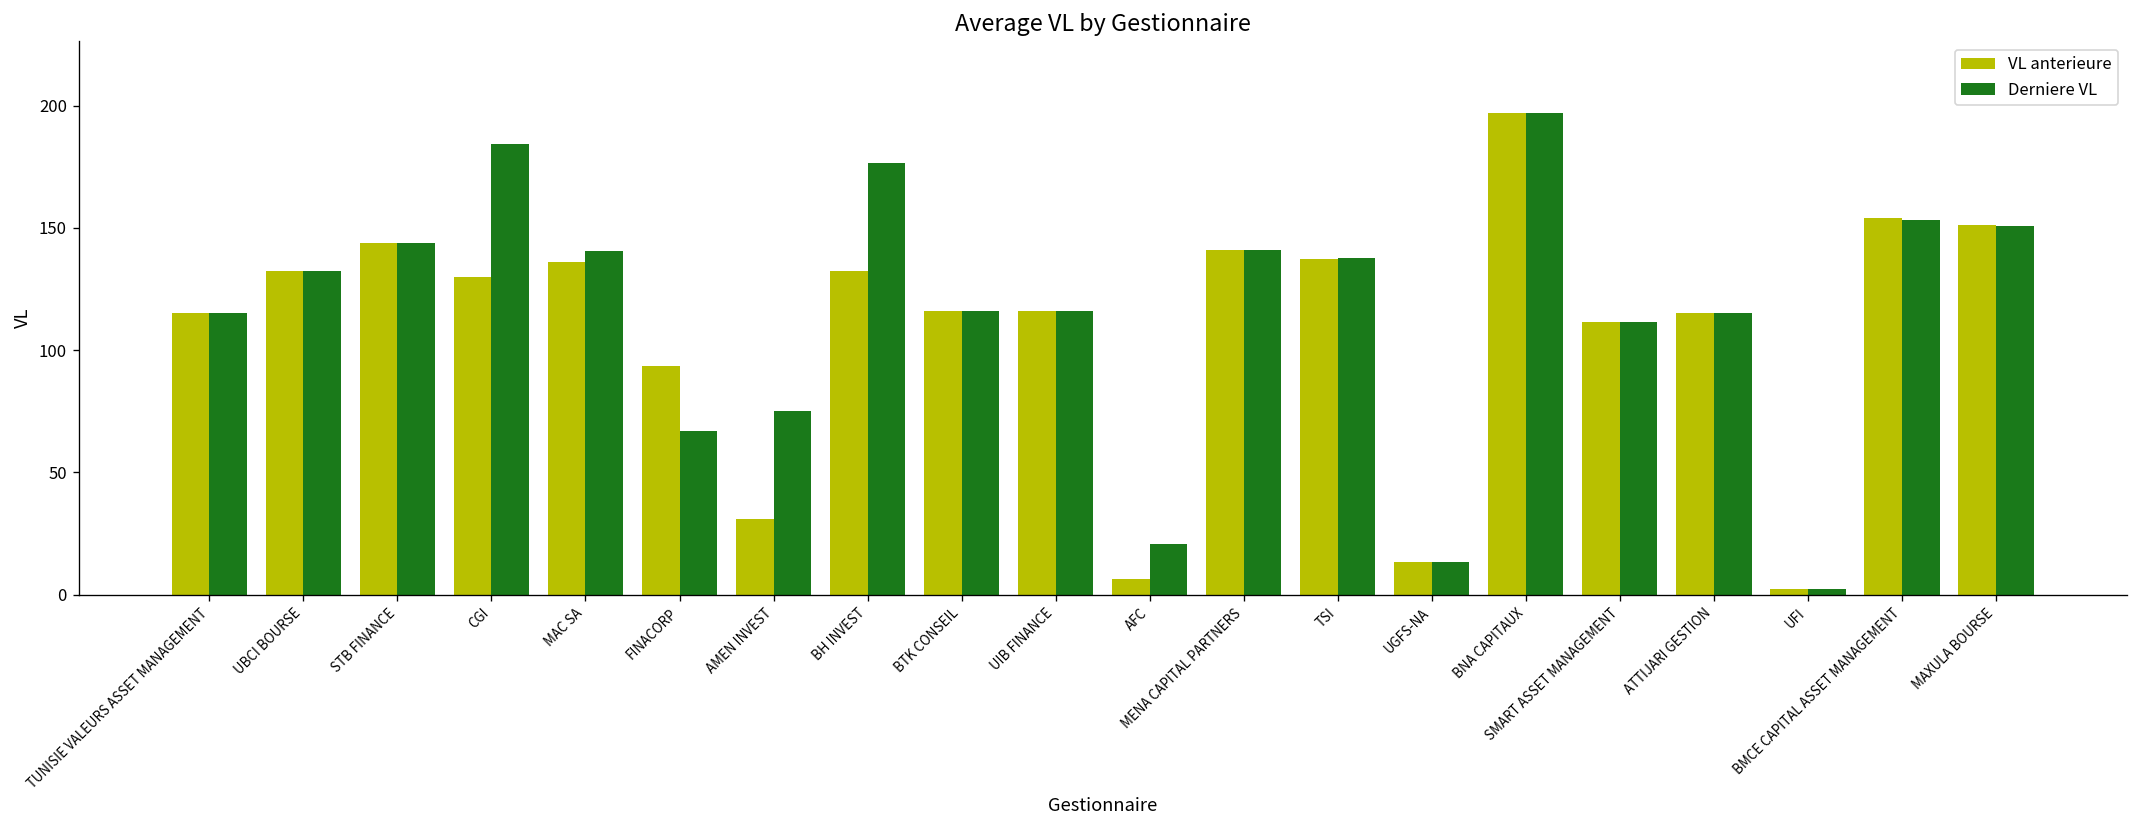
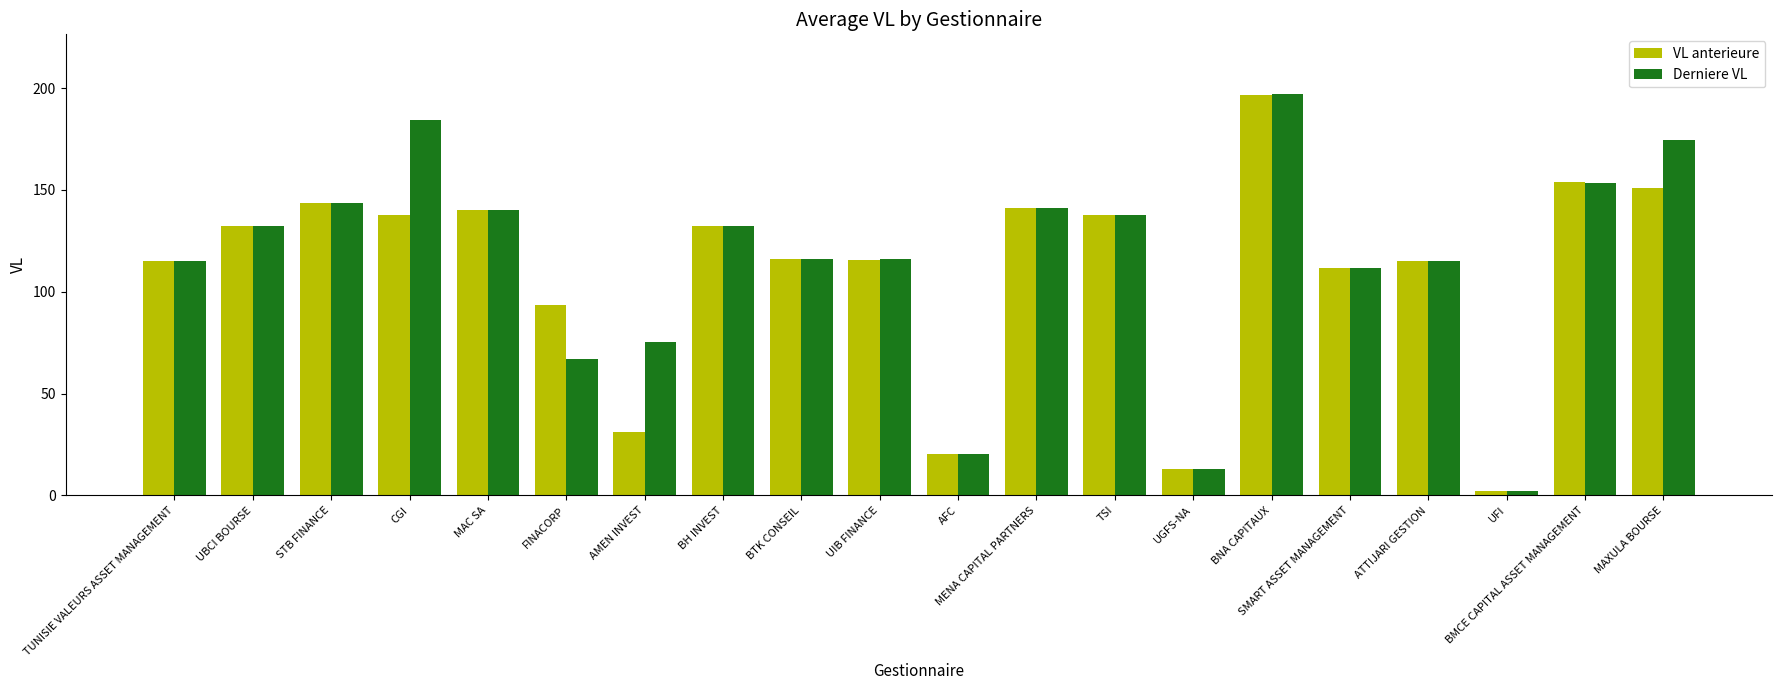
VL anterieure, CGI: 130 -> 138
VL anterieure, MAC SA: 136 -> 140
Derniere VL, BH INVEST: 177 -> 132
VL anterieure, AFC: 6 -> 21
Derniere VL, MAXULA BOURSE: 151 -> 175
